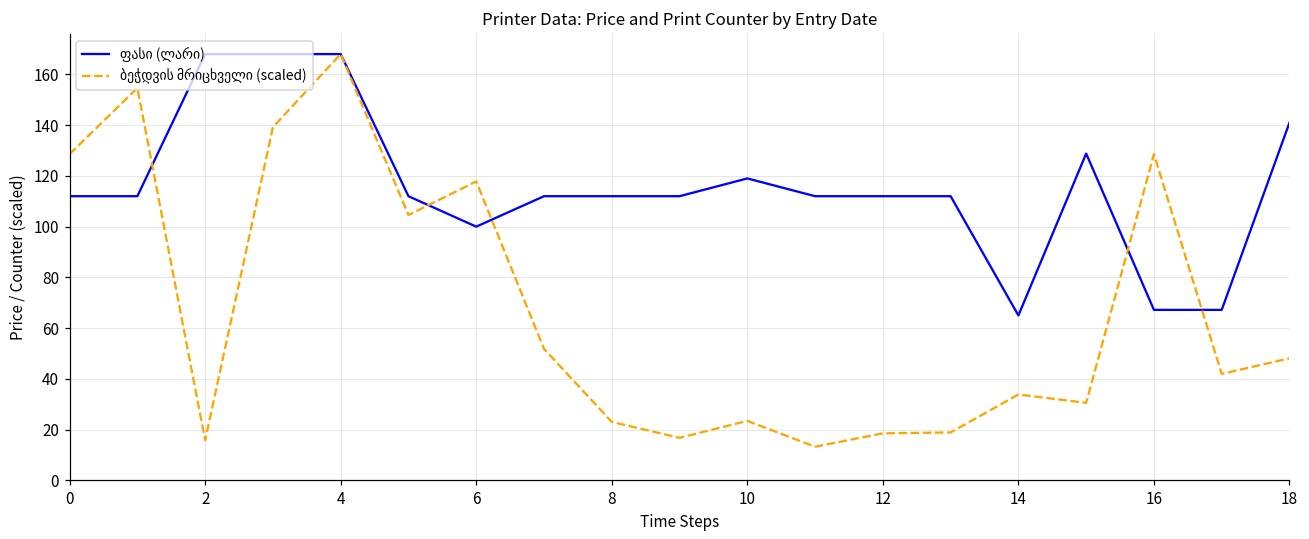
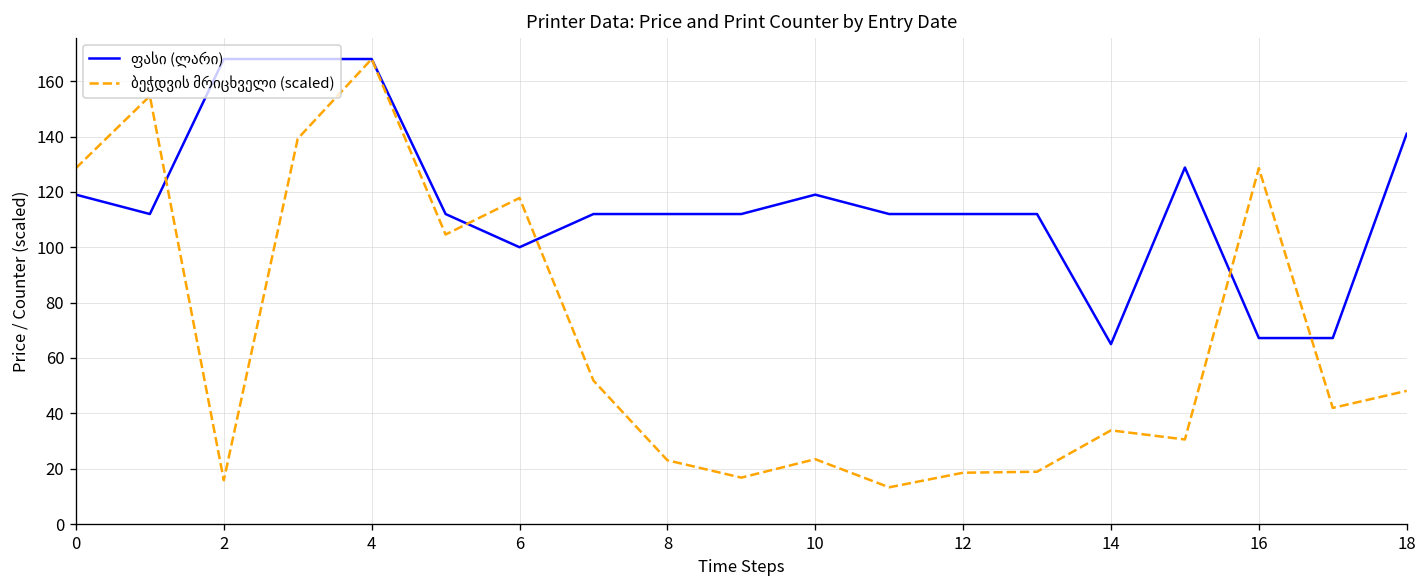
ფასი (ლარი), 0: 112 -> 119
